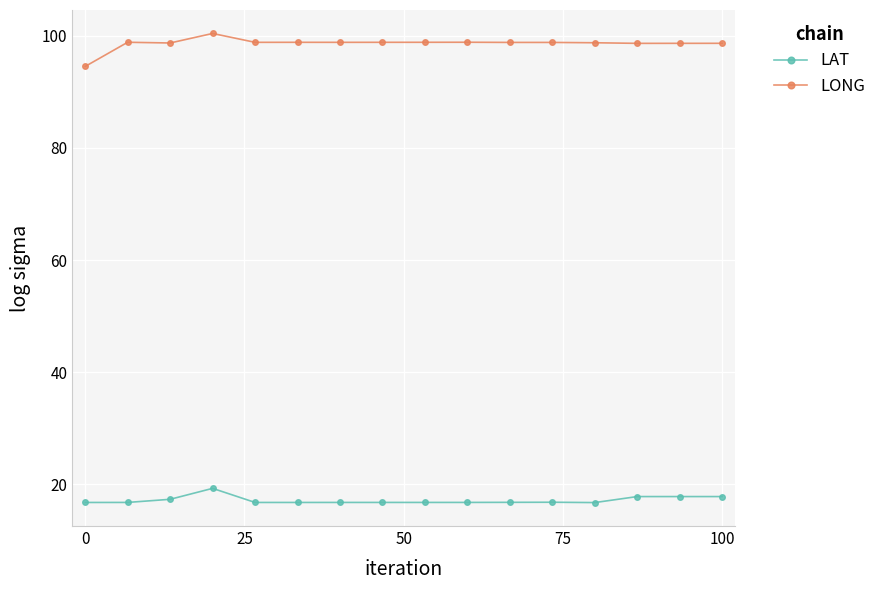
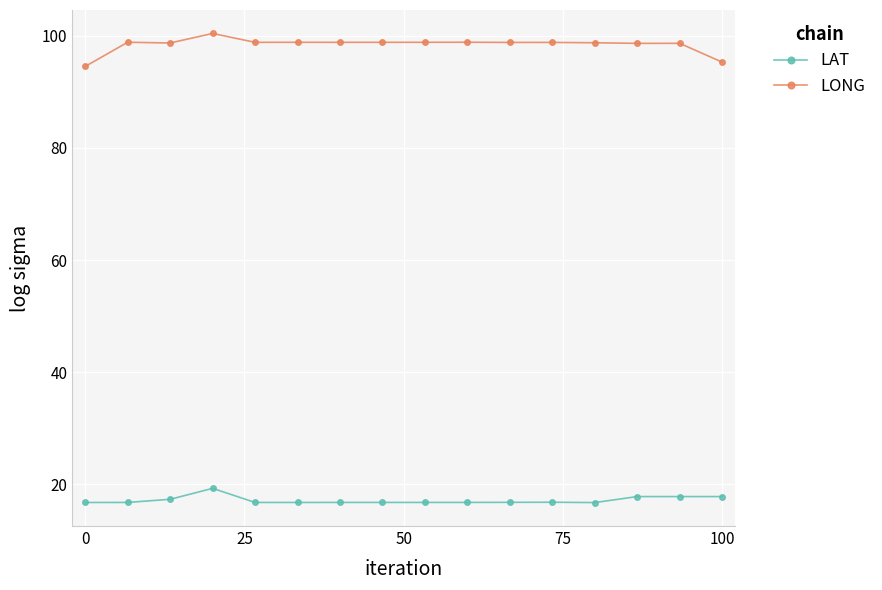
LONG, 100: 99 -> 95
